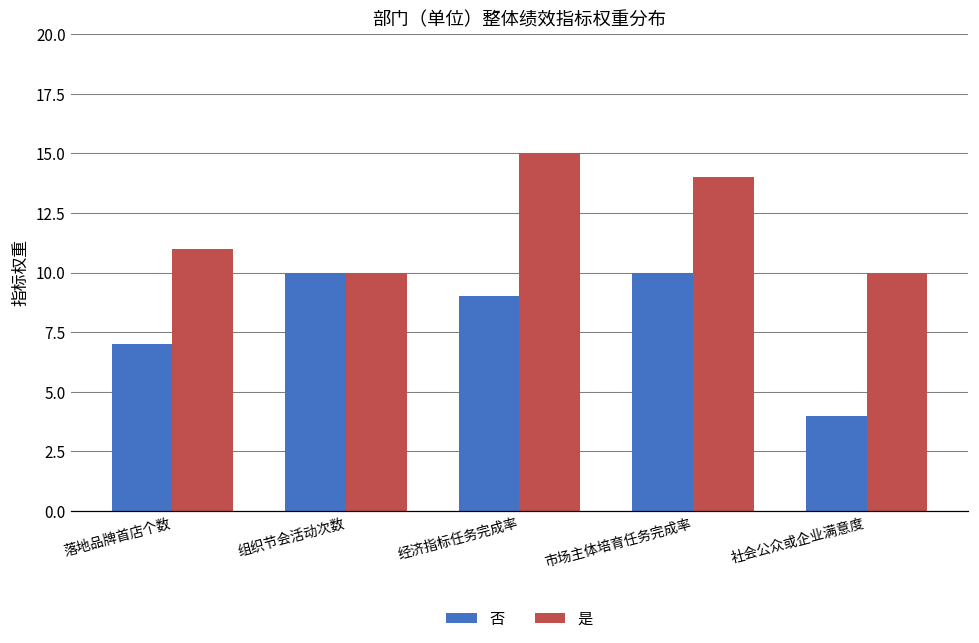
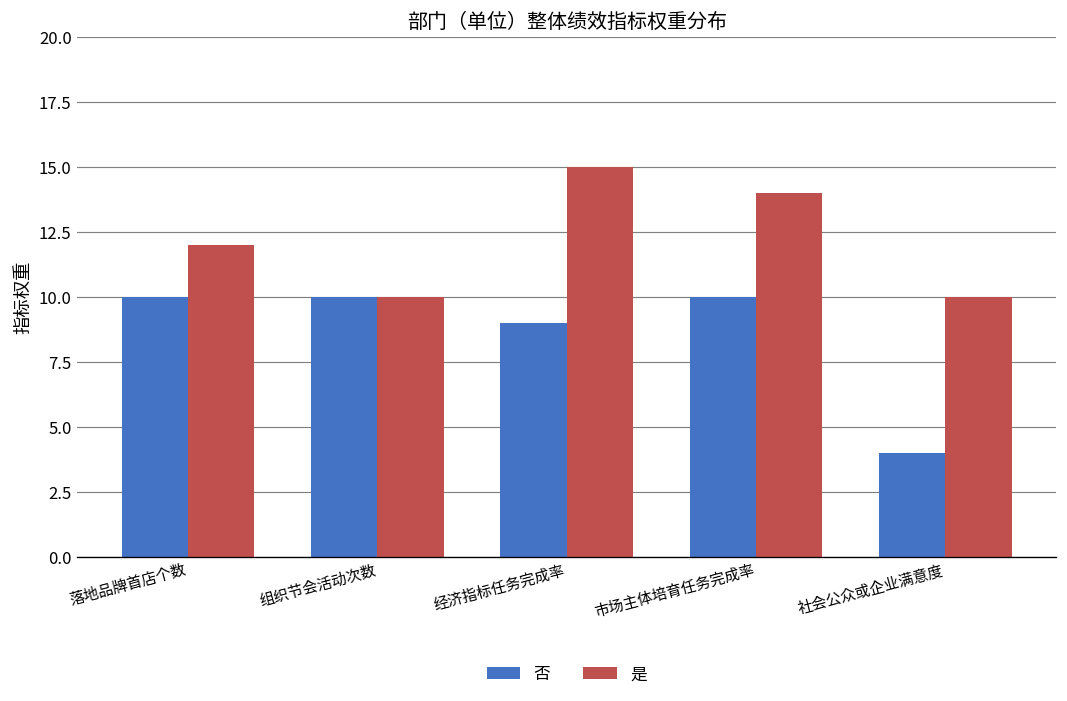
否, 落地品牌首店个数: 7 -> 10
是, 落地品牌首店个数: 11 -> 12
